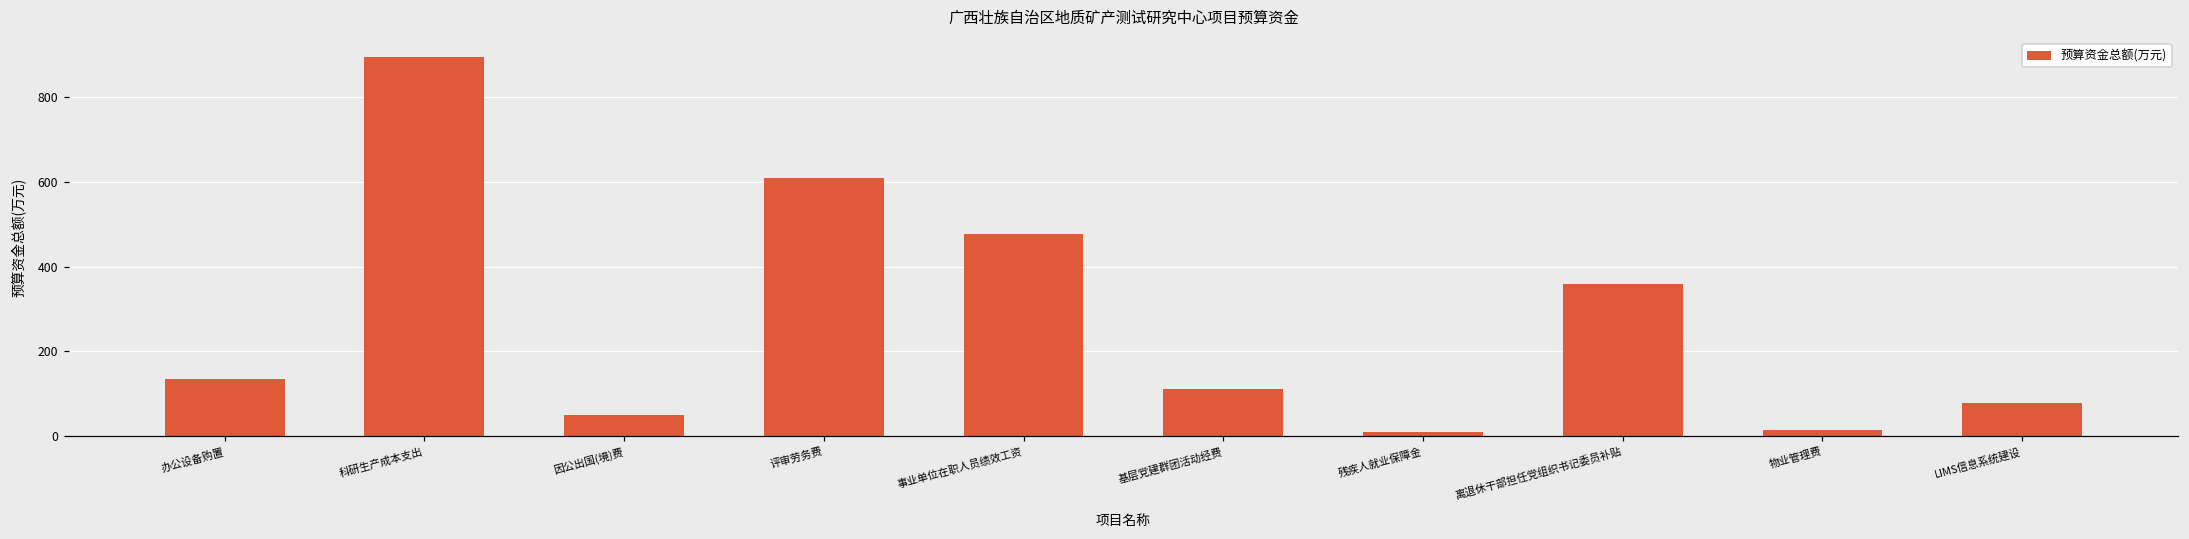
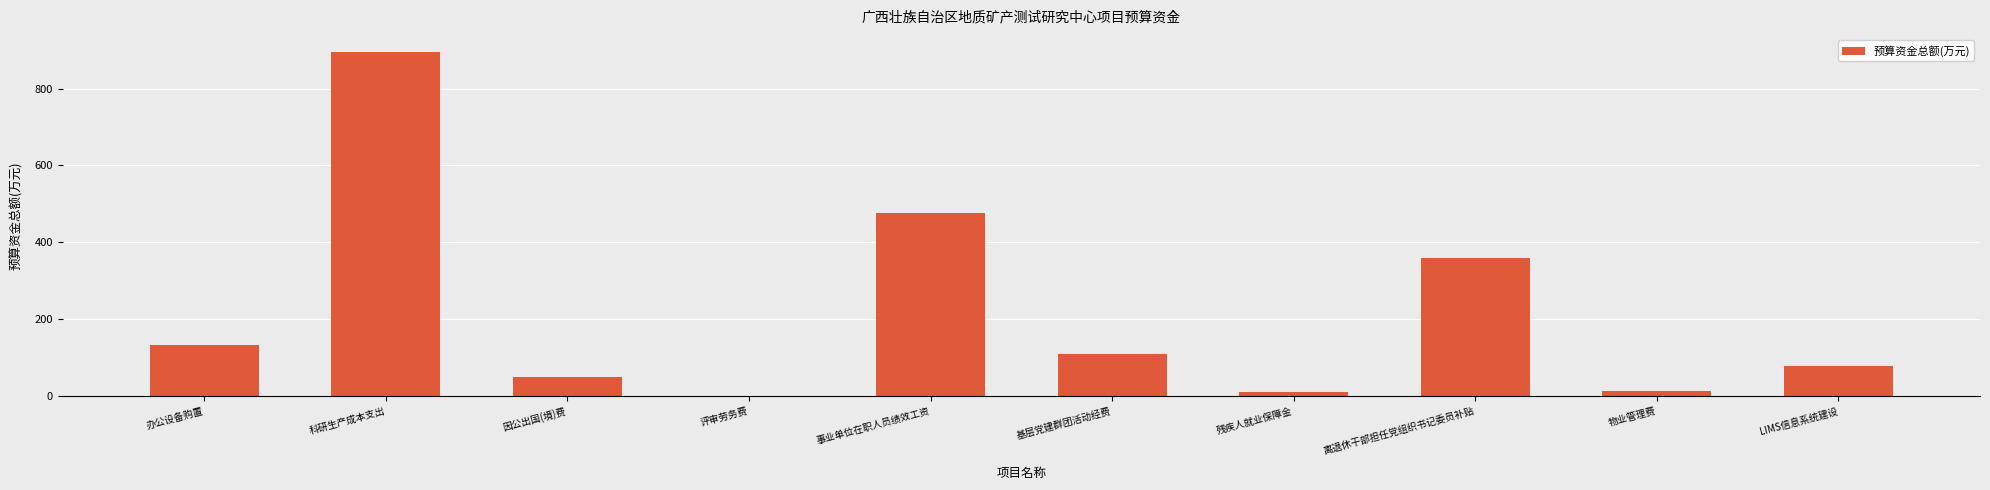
评审劳务费: 610 -> 0
